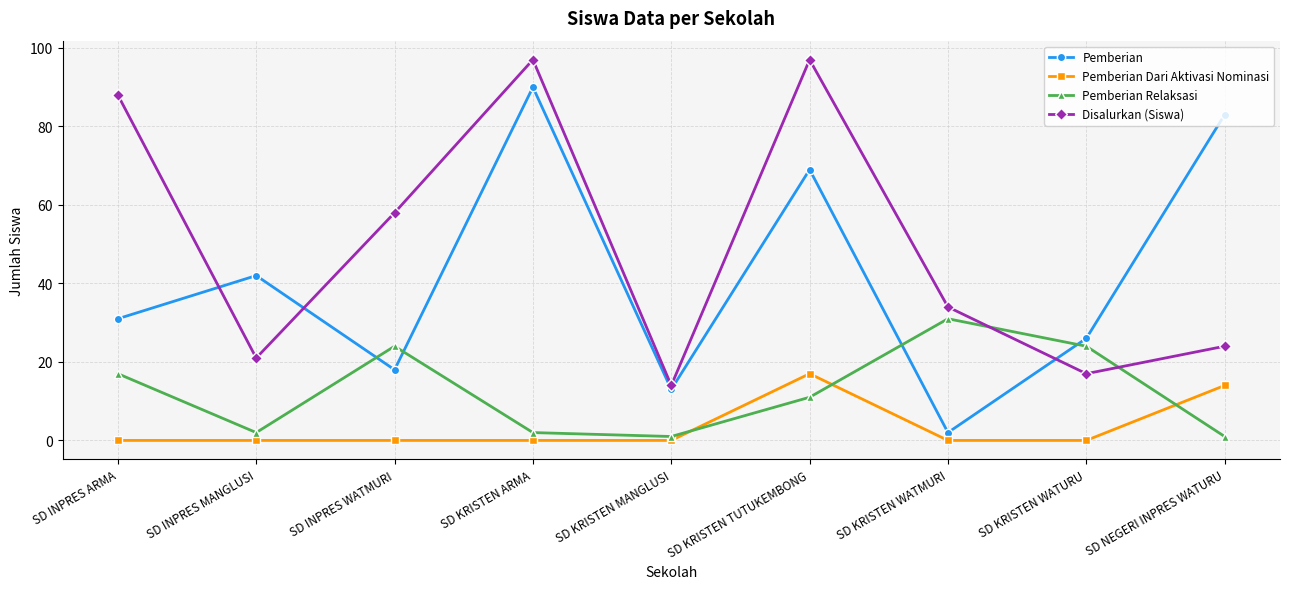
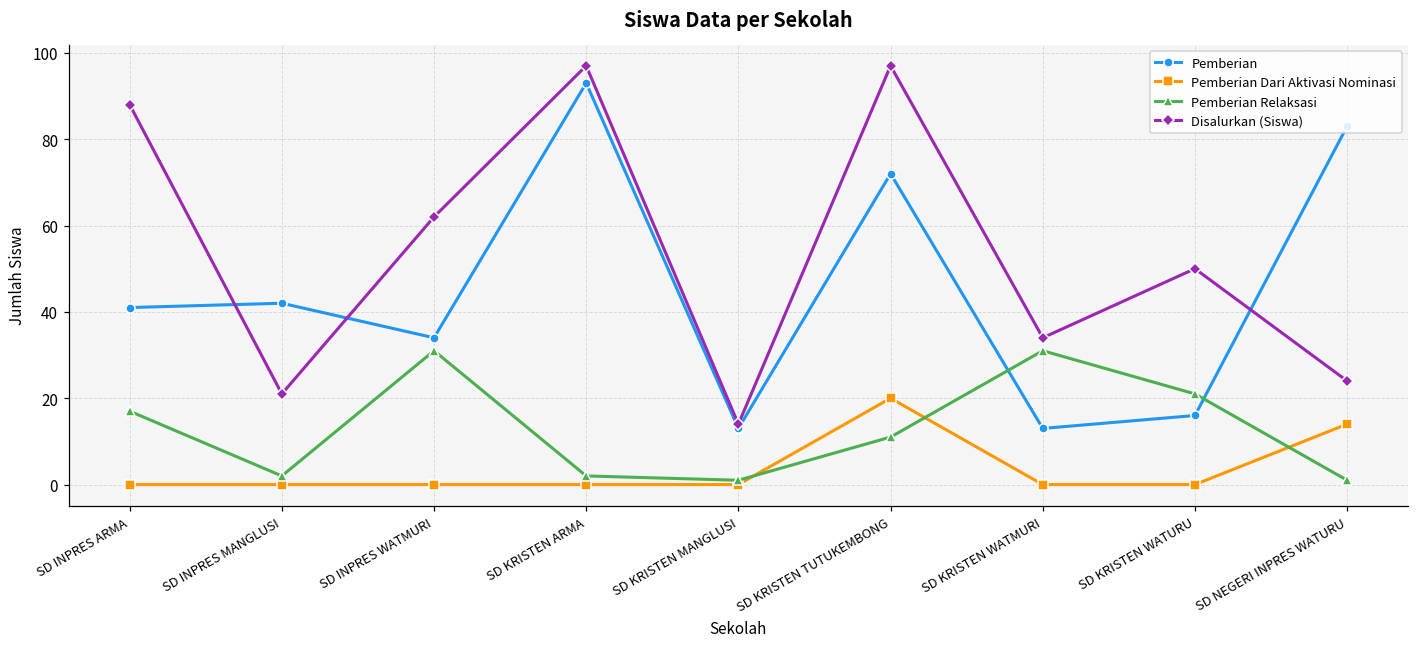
Pemberian, SD INPRES ARMA: 31 -> 41
Pemberian, SD INPRES WATMURI: 18 -> 34
Pemberian Relaksasi, SD INPRES WATMURI: 24 -> 31
Disalurkan (Siswa), SD INPRES WATMURI: 58 -> 62
Pemberian, SD KRISTEN ARMA: 90 -> 93
Pemberian, SD KRISTEN TUTUKEMBONG: 69 -> 72
Pemberian Dari Aktivasi Nominasi, SD KRISTEN TUTUKEMBONG: 17 -> 20
Pemberian, SD KRISTEN WATMURI: 2 -> 13
Pemberian, SD KRISTEN WATURU: 26 -> 16
Pemberian Relaksasi, SD KRISTEN WATURU: 24 -> 21
Disalurkan (Siswa), SD KRISTEN WATURU: 17 -> 50
